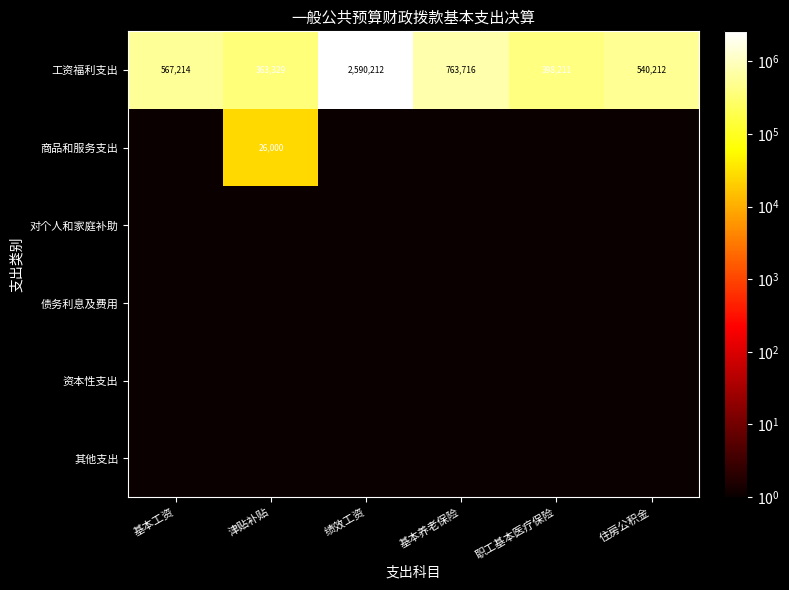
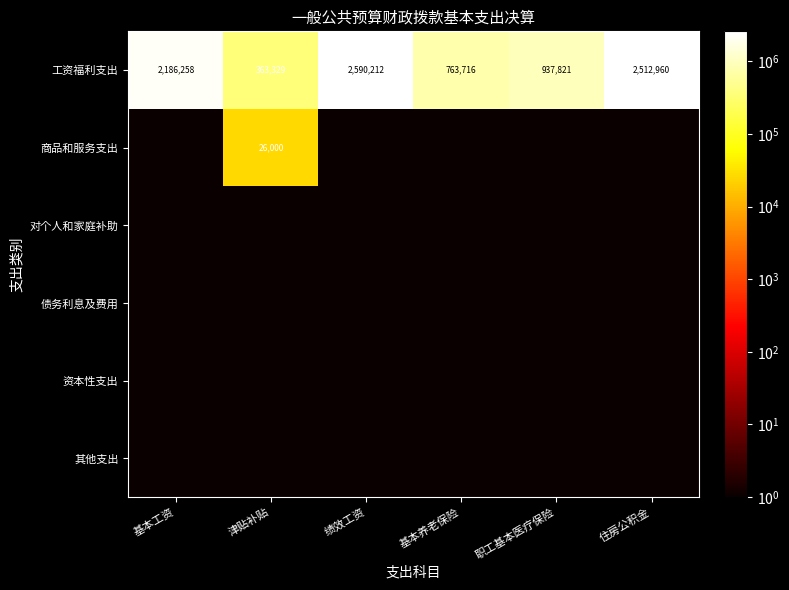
工资福利支出, 基本工资: 567,214 -> 2,186,258
工资福利支出, 职工基本医疗保险: 398,211 -> 937,821
工资福利支出, 住房公积金: 540,212 -> 2,512,960
